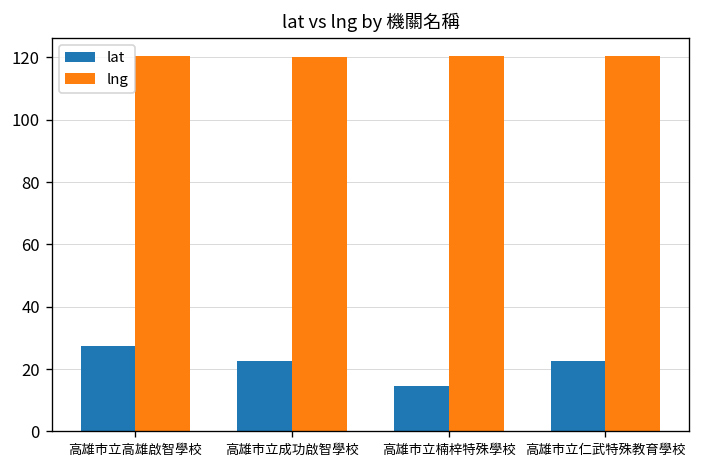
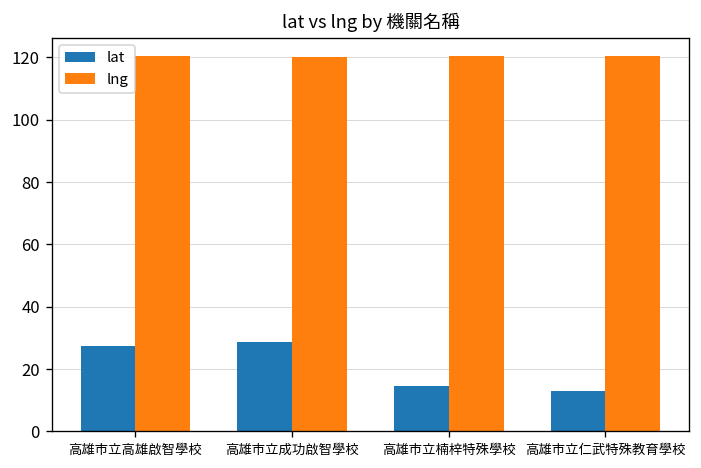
lat, 高雄市立成功啟智學校: 23 -> 29
lat, 高雄市立仁武特殊教育學校: 23 -> 13
